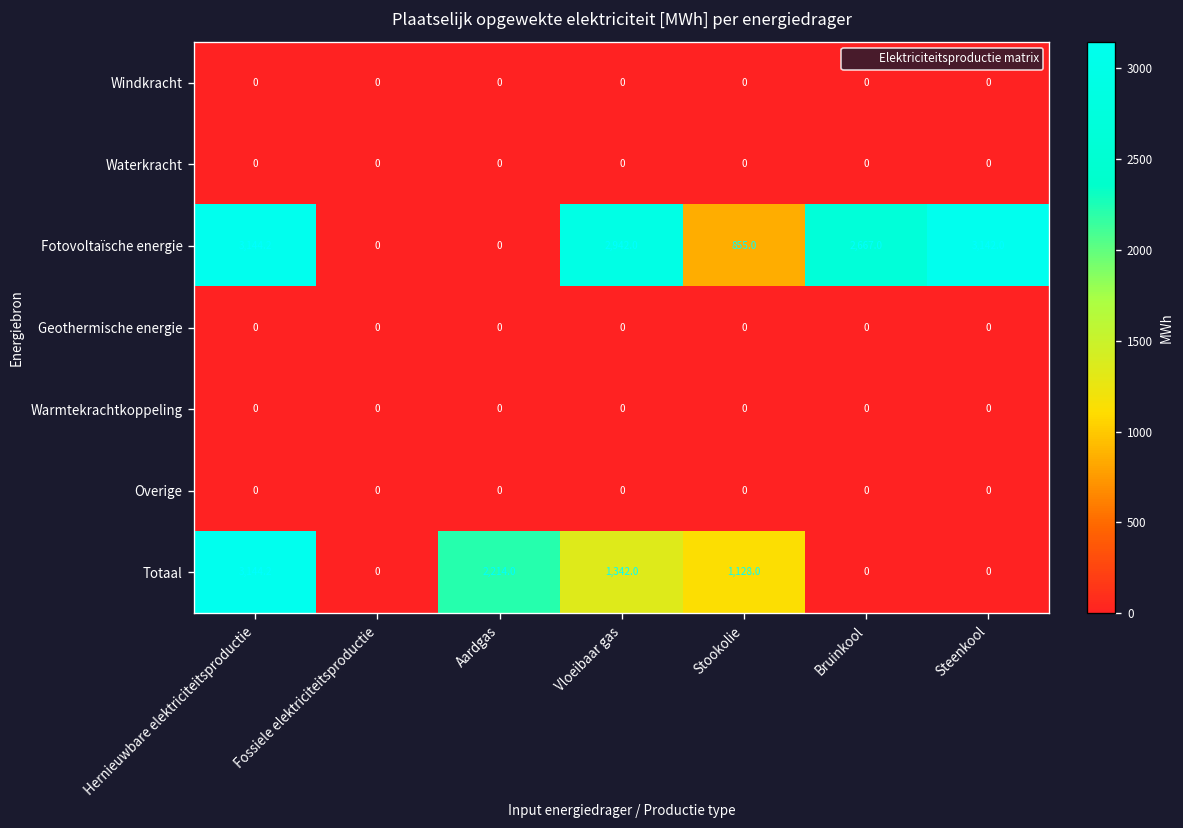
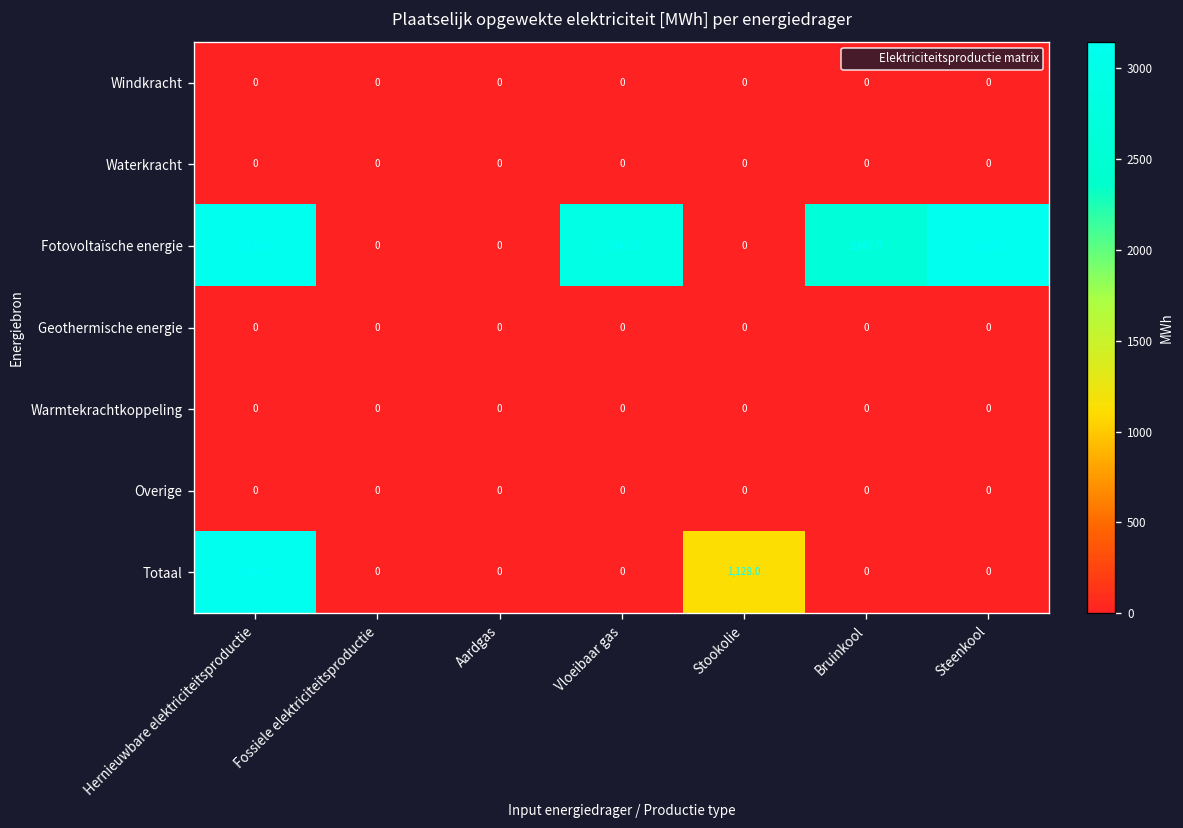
Fotovoltaïsche energie, Stookolie: 855.0 -> 0
Totaal, Aardgas: 2,214.0 -> 0
Totaal, Vloeibaar gas: 1,342.0 -> 0
